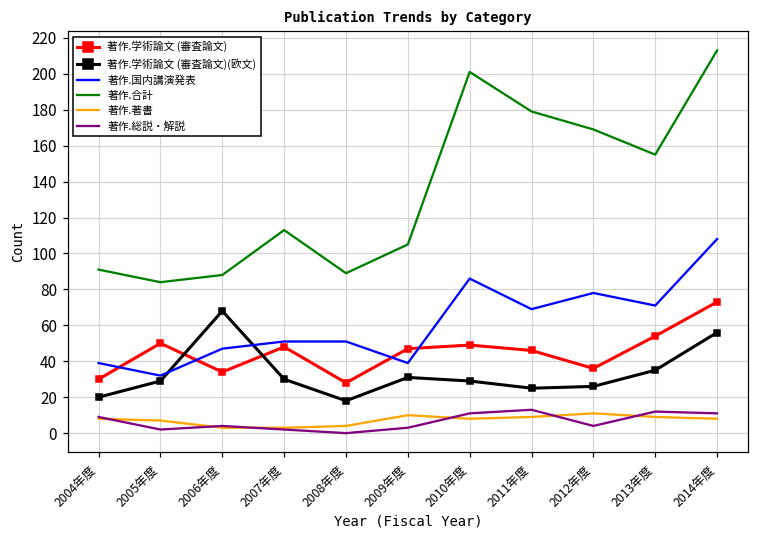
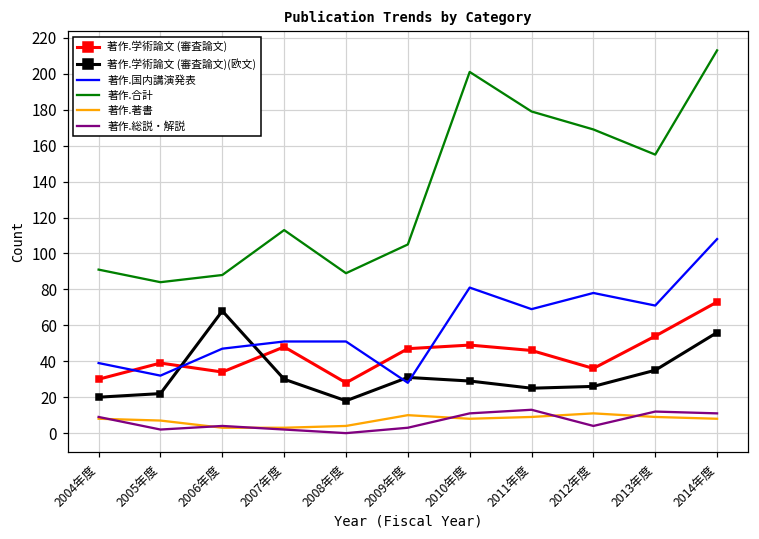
著作.学術論文 (審査論文), 2005年度: 50 -> 39
著作.学術論文 (審査論文)(欧文), 2005年度: 29 -> 22
著作.国内講演発表, 2009年度: 39 -> 28
著作.国内講演発表, 2010年度: 86 -> 81
